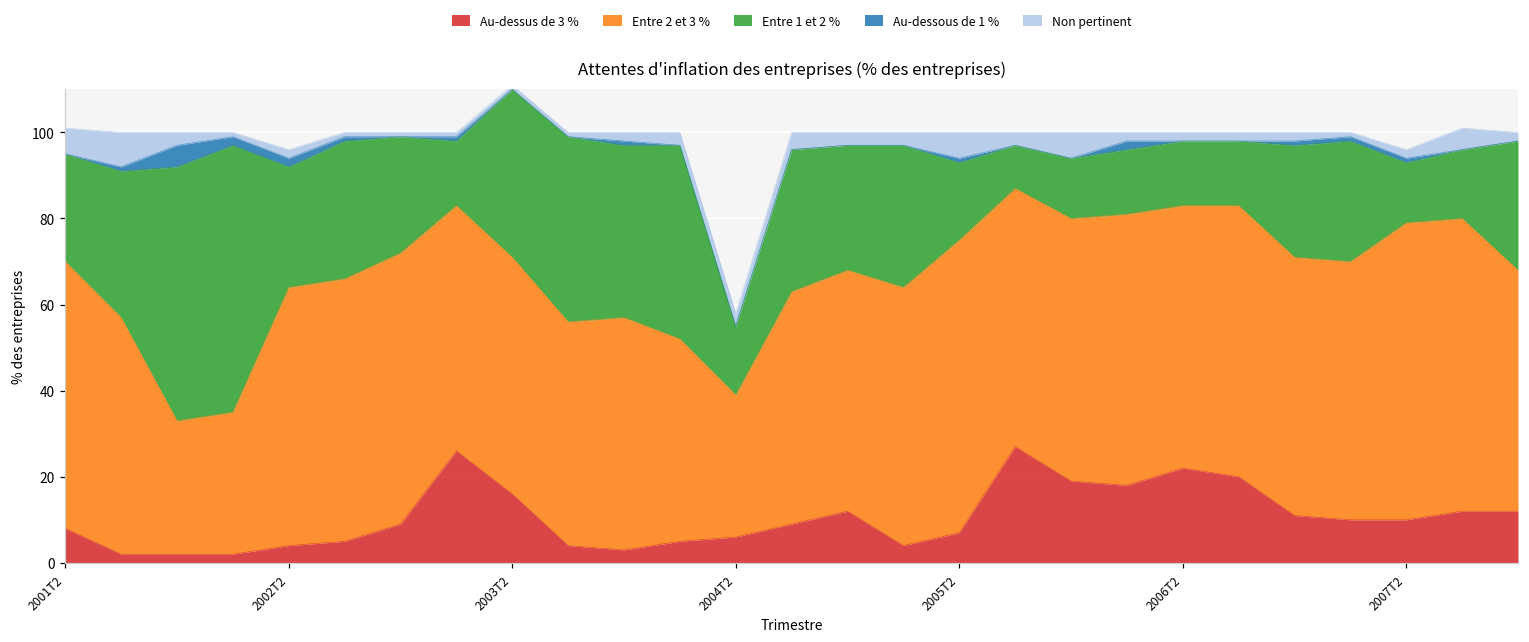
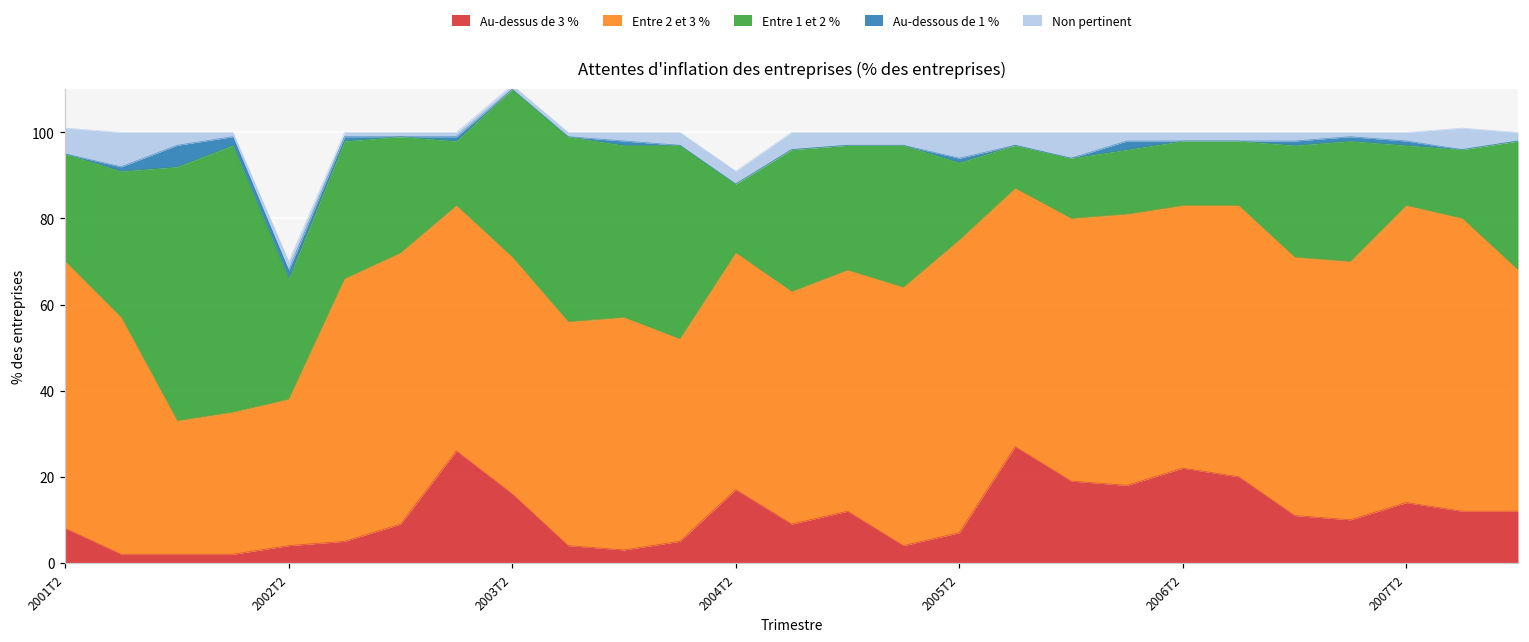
Entre 2 et 3 %, 2002T2: 60 -> 34
Au-dessus de 3 %, 2004T2: 6 -> 17
Entre 2 et 3 %, 2004T2: 33 -> 55
Au-dessus de 3 %, 2007T2: 10 -> 14
